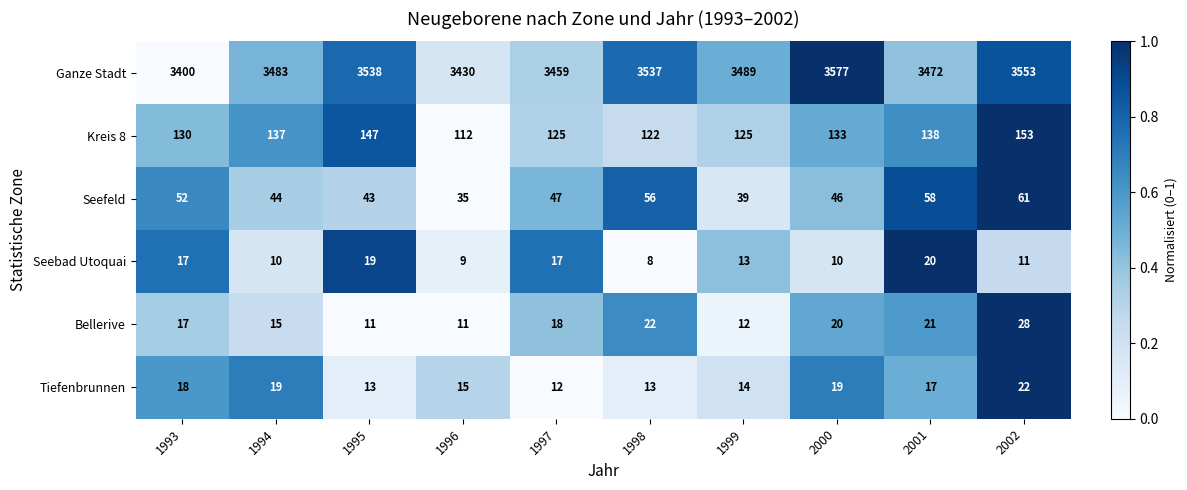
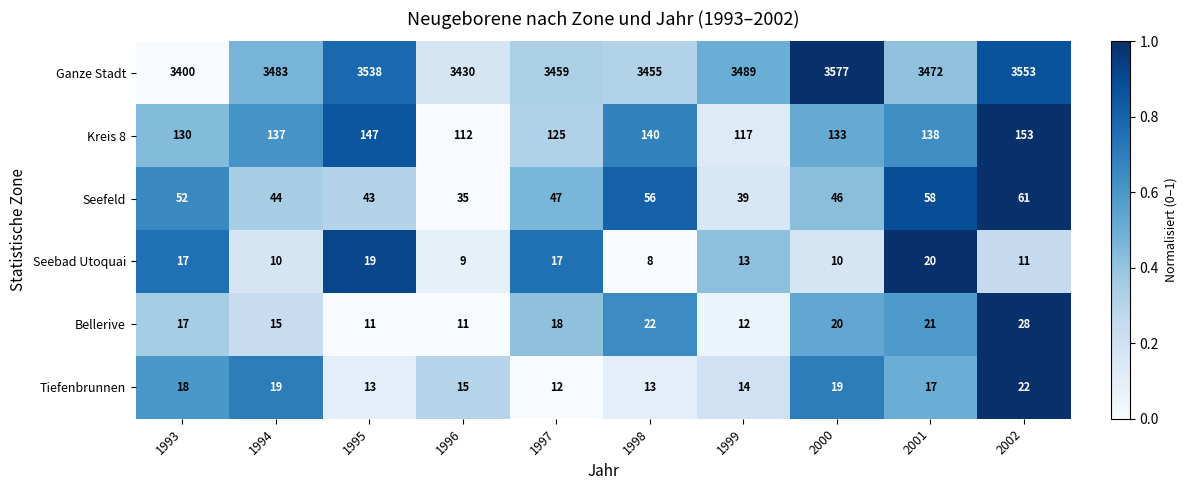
Ganze Stadt, 1998: 3537 -> 3455
Kreis 8, 1998: 122 -> 140
Kreis 8, 1999: 125 -> 117
